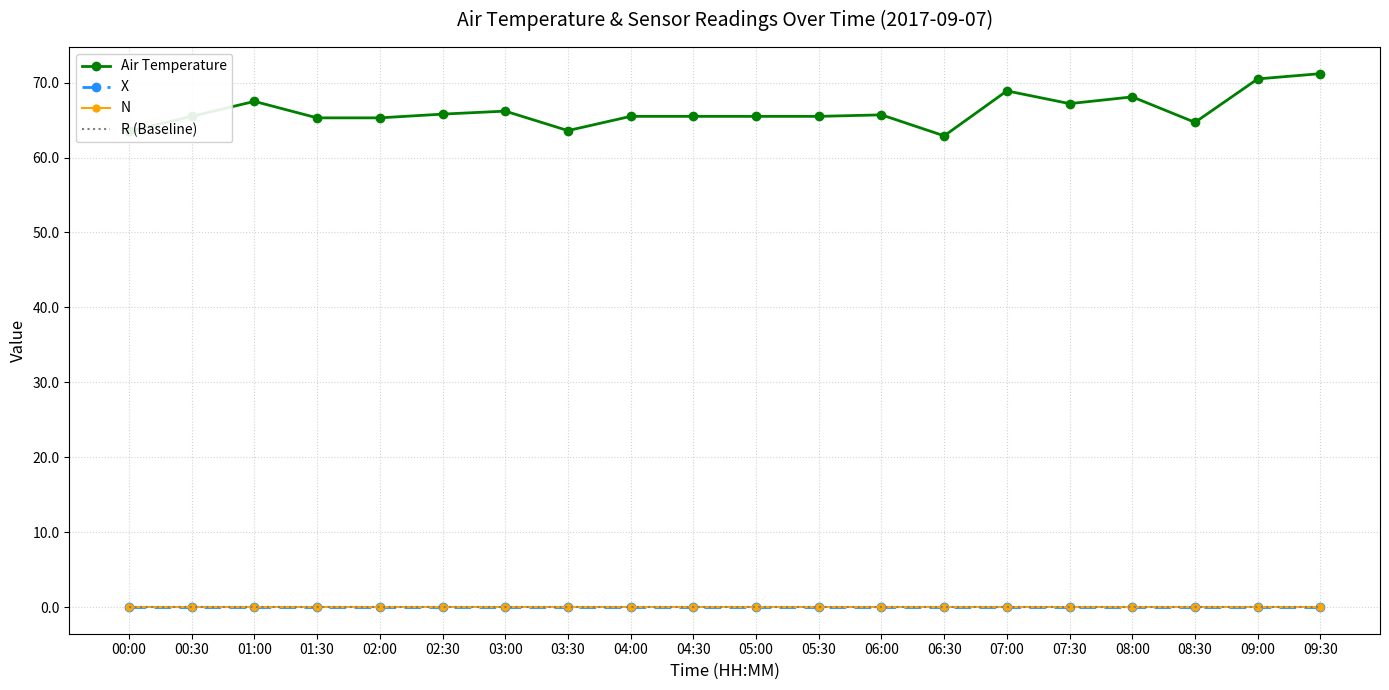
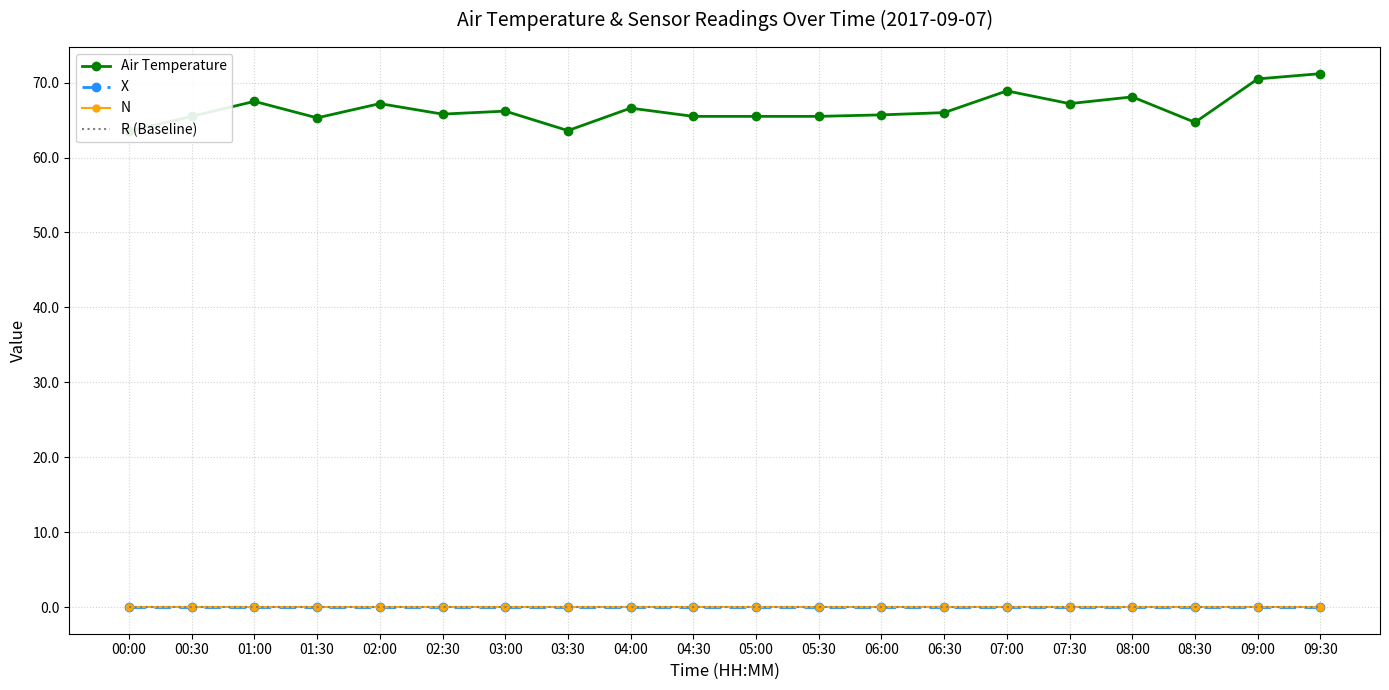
Air Temperature, 02:00: 65 -> 67
Air Temperature, 04:00: 66 -> 67
Air Temperature, 06:30: 63 -> 66
